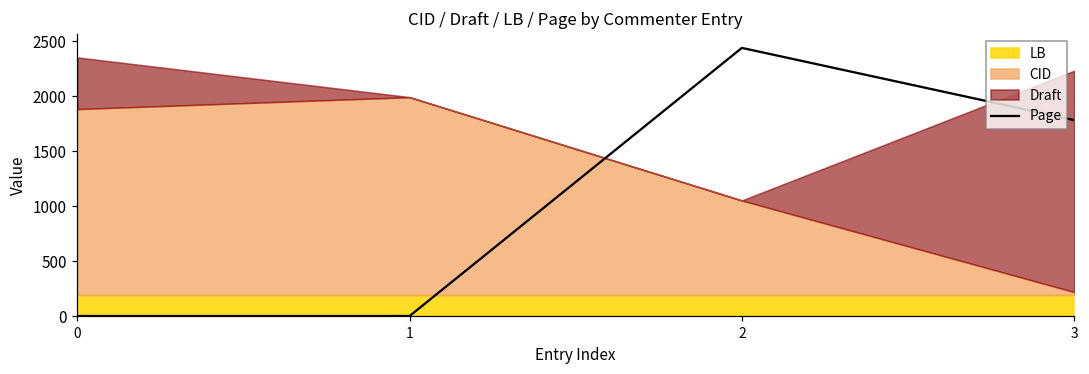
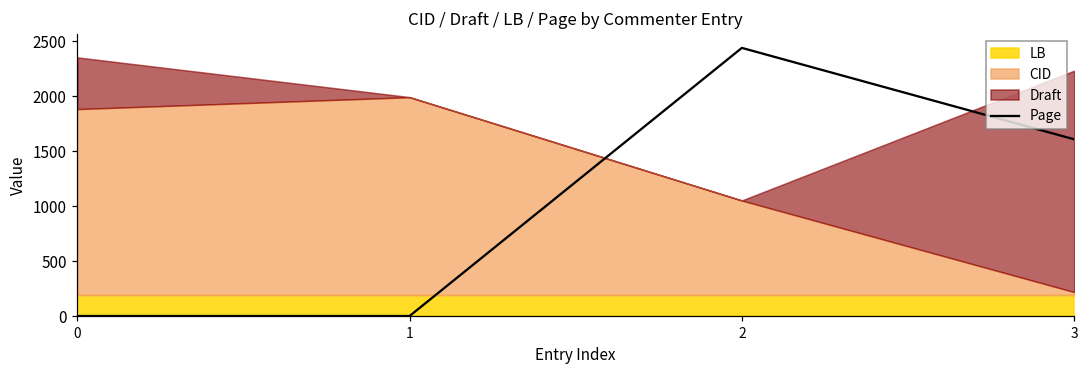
Page, 3: 1790 -> 1610
